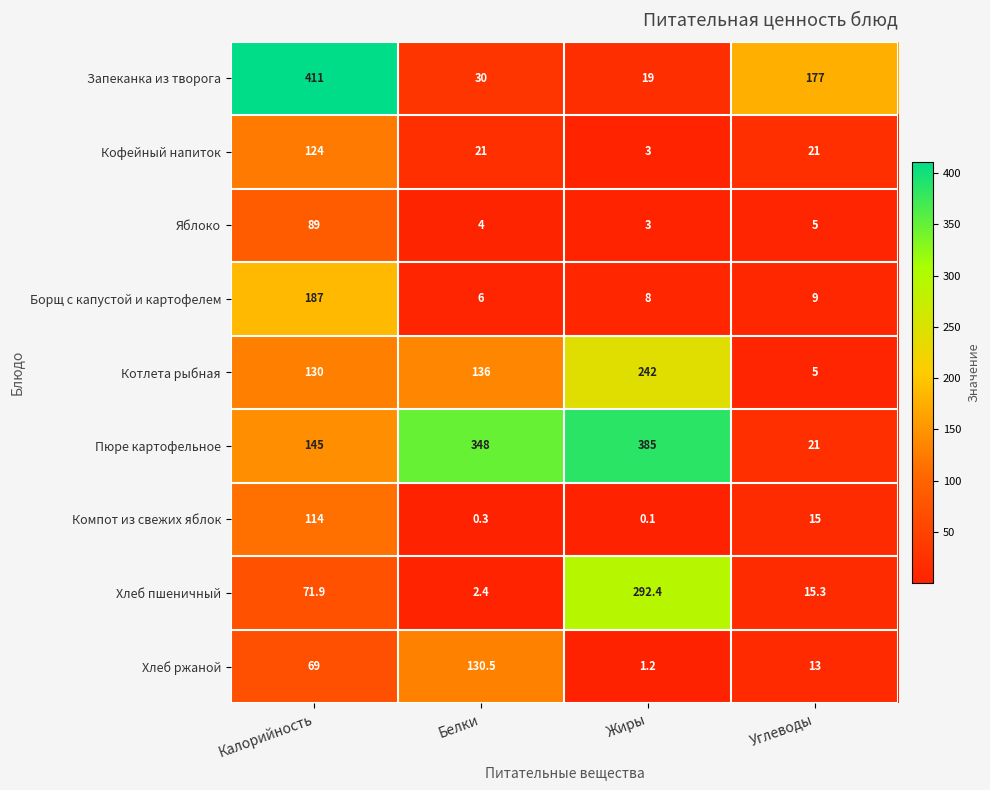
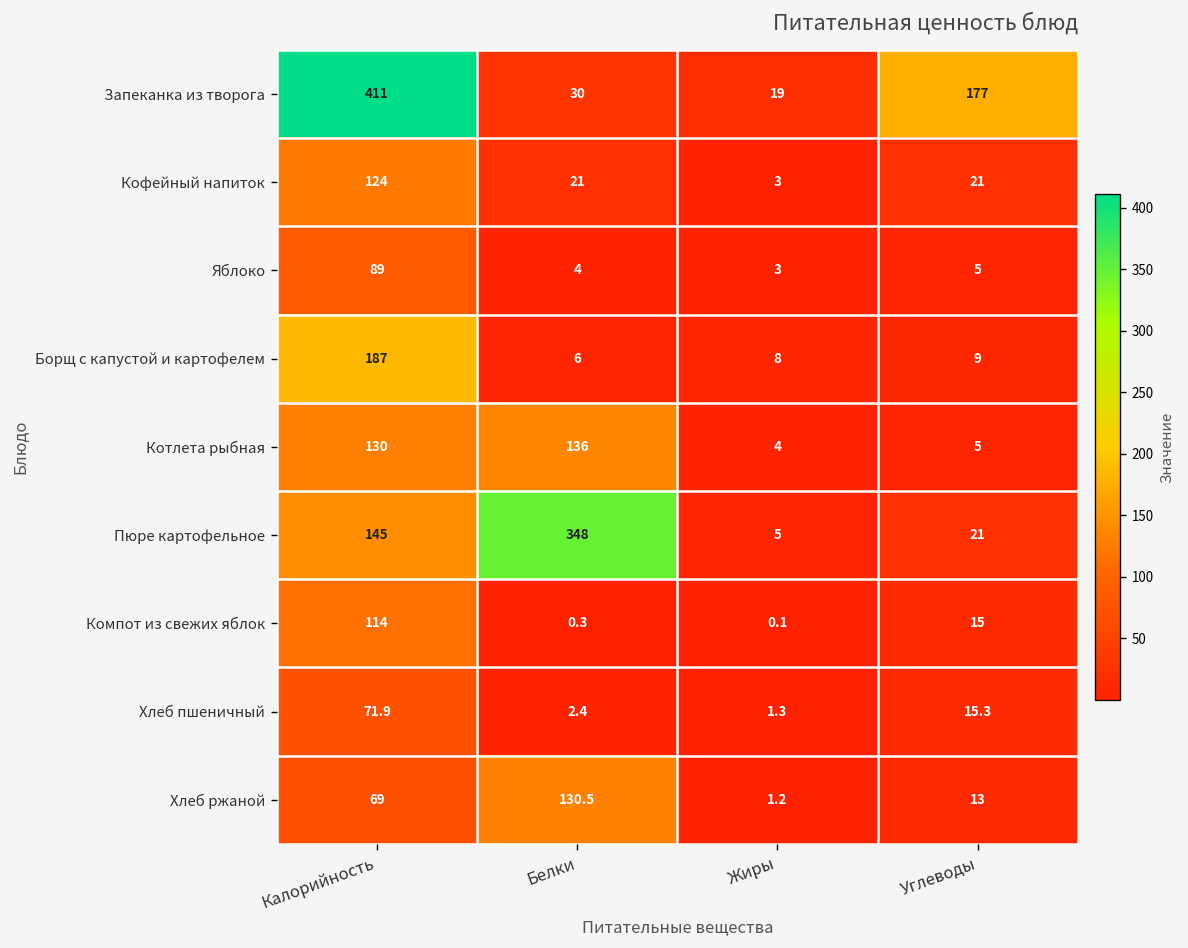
Котлета рыбная, Жиры: 242 -> 4
Пюре картофельное, Жиры: 385 -> 5
Хлеб пшеничный, Жиры: 292.4 -> 1.3
